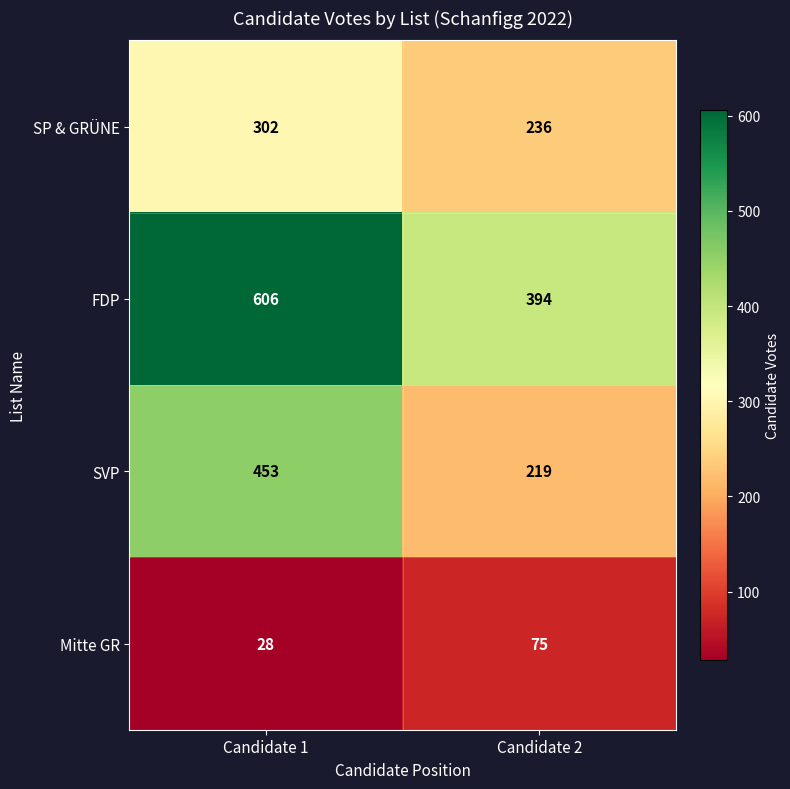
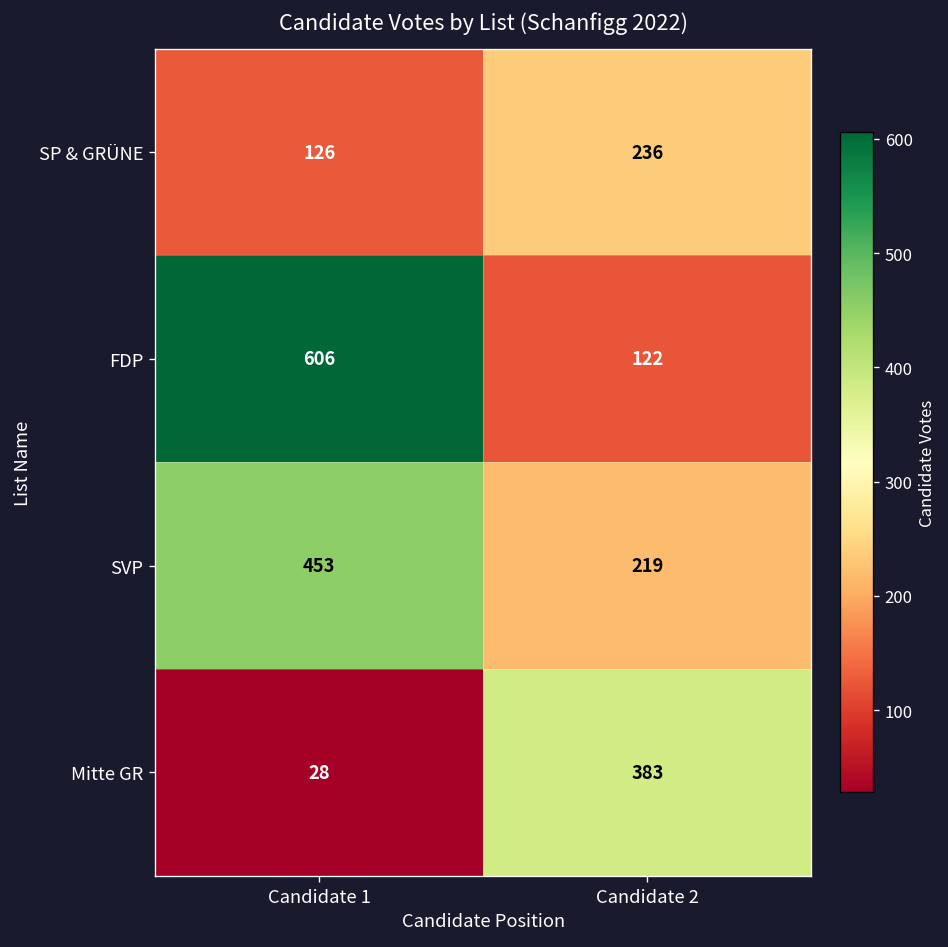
SP & GRÜNE, Candidate 1: 302 -> 126
FDP, Candidate 2: 394 -> 122
Mitte GR, Candidate 2: 75 -> 383
